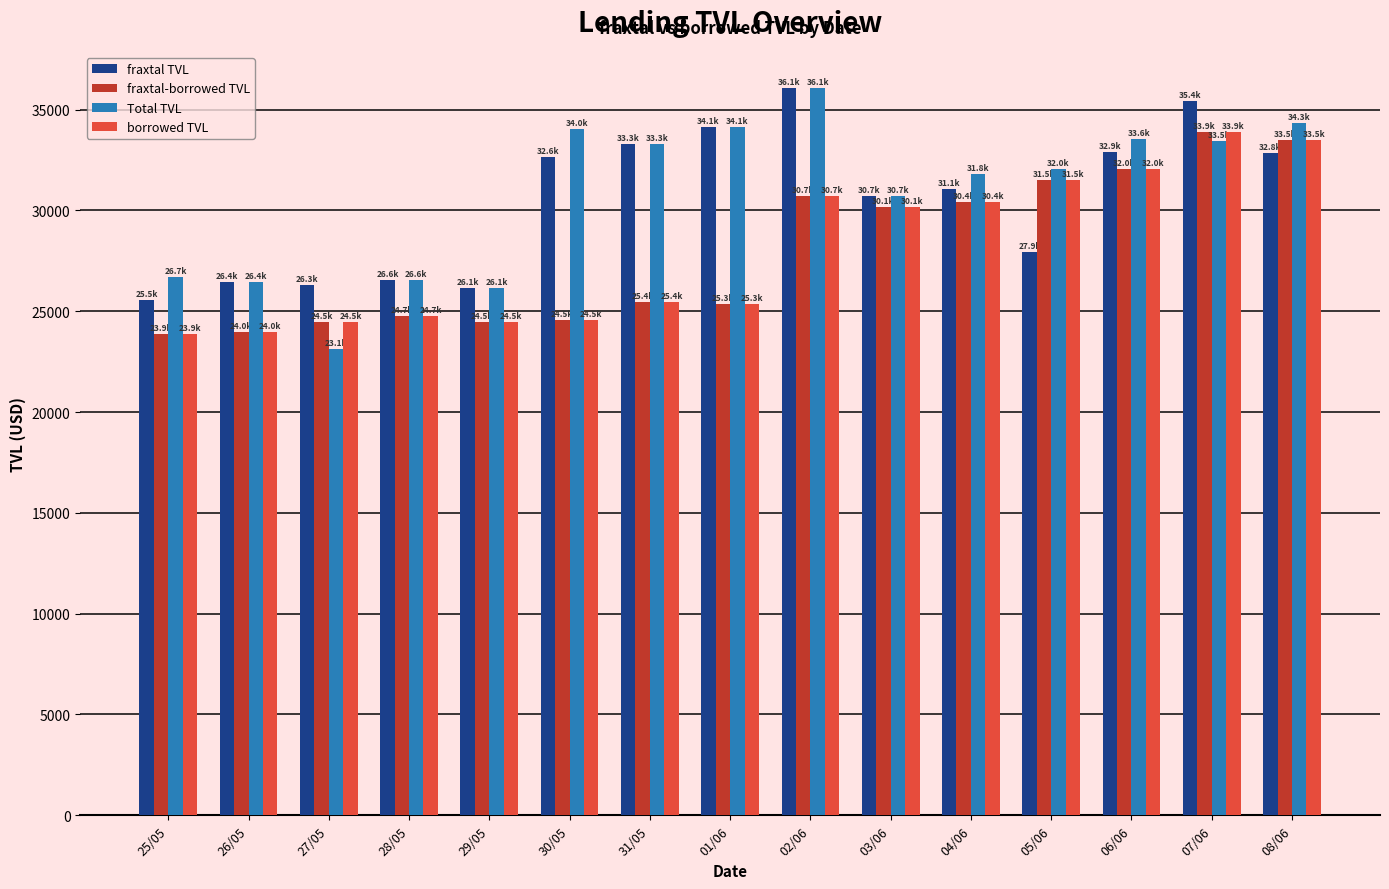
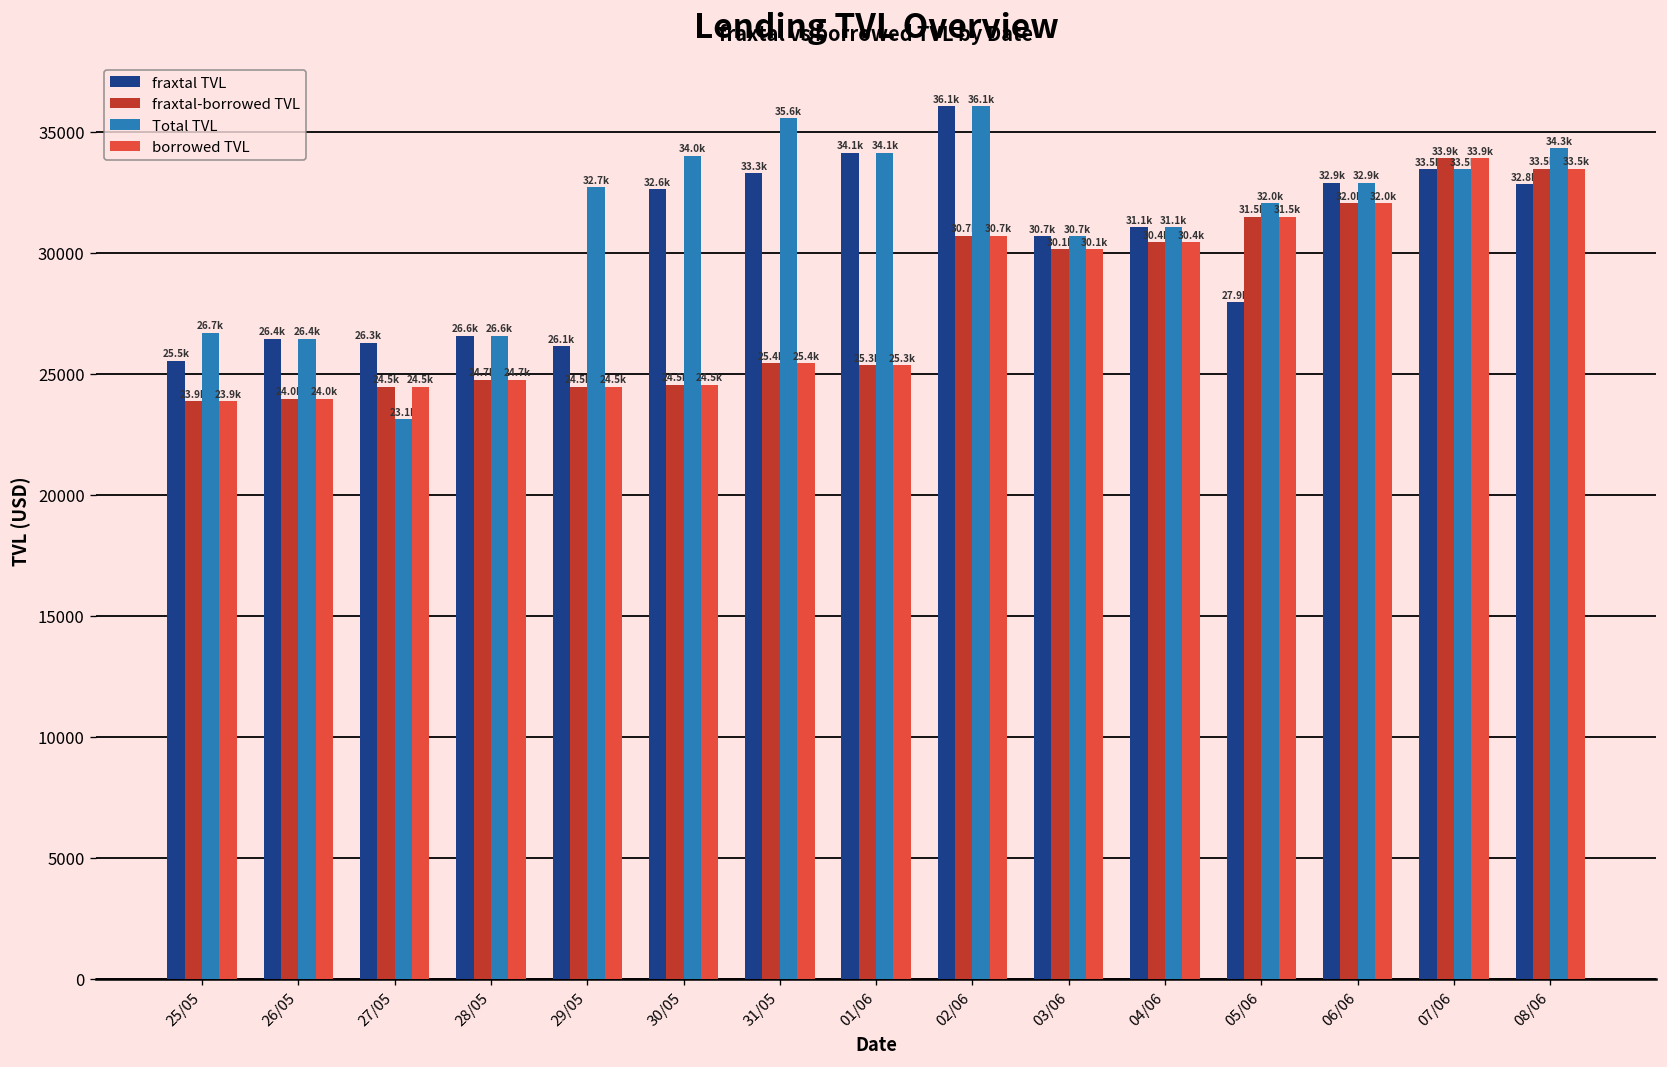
Total TVL, 29/05: 26.1k -> 32.7k
Total TVL, 31/05: 33.3k -> 35.6k
Total TVL, 04/06: 31.8k -> 31.1k
Total TVL, 06/06: 33.6k -> 32.9k
fraxtal TVL, 07/06: 35.4k -> 33.5k
